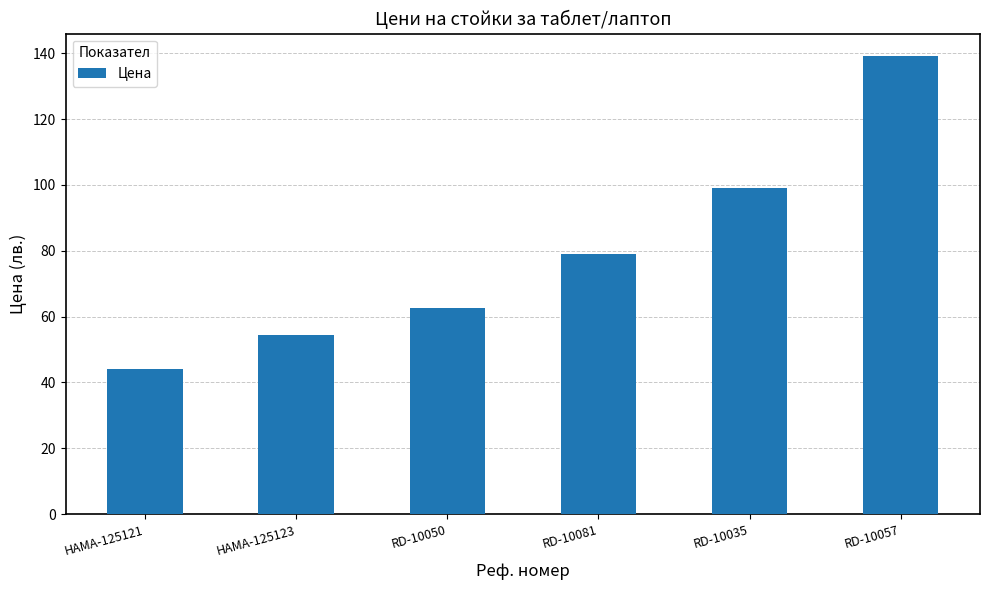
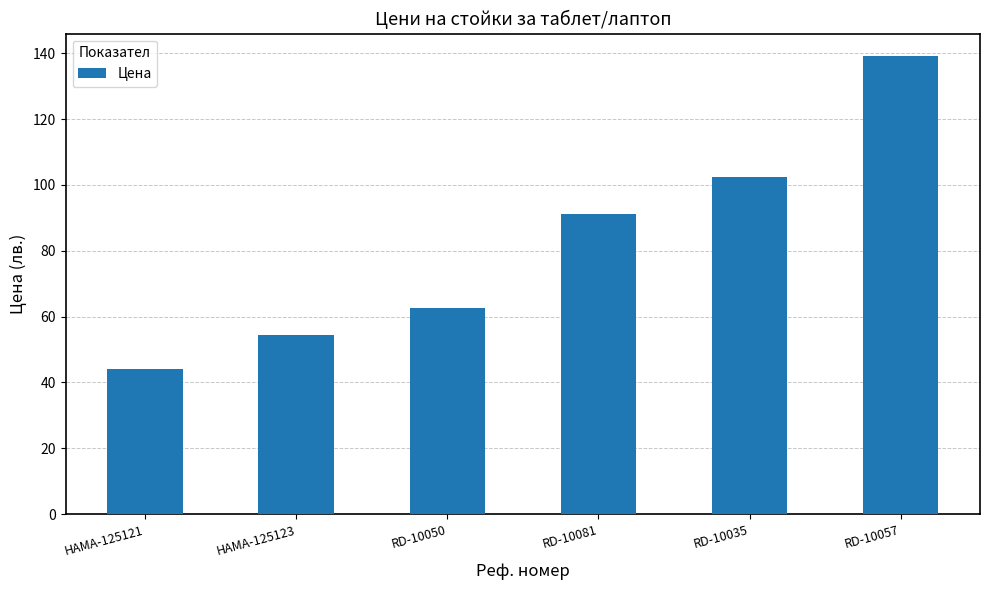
RD-10081: 79 -> 91
RD-10035: 99 -> 103
